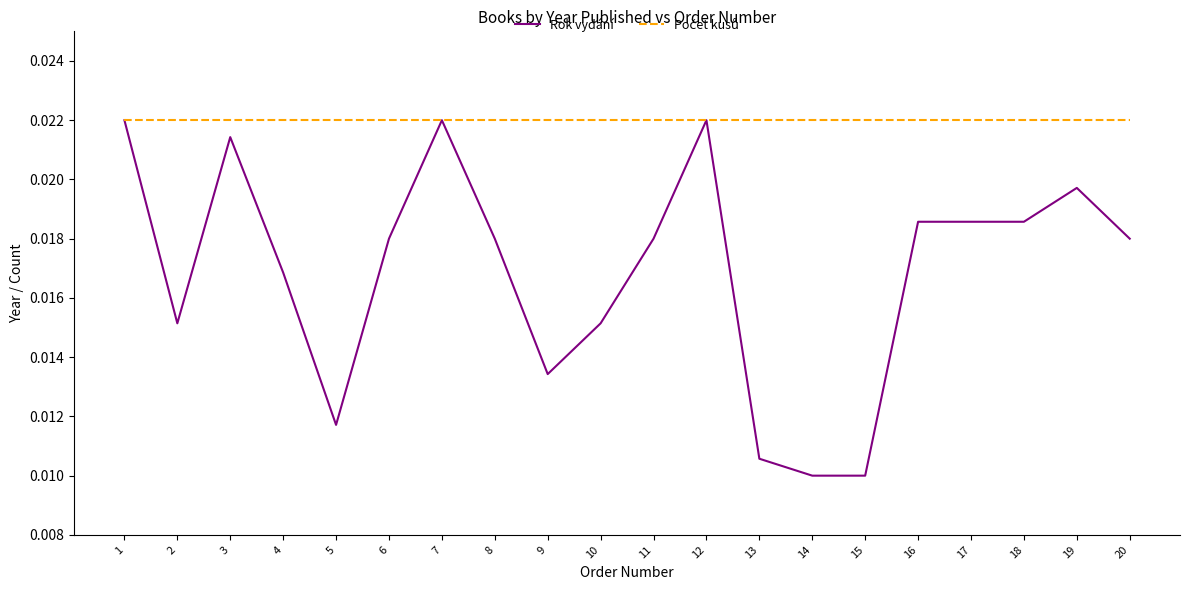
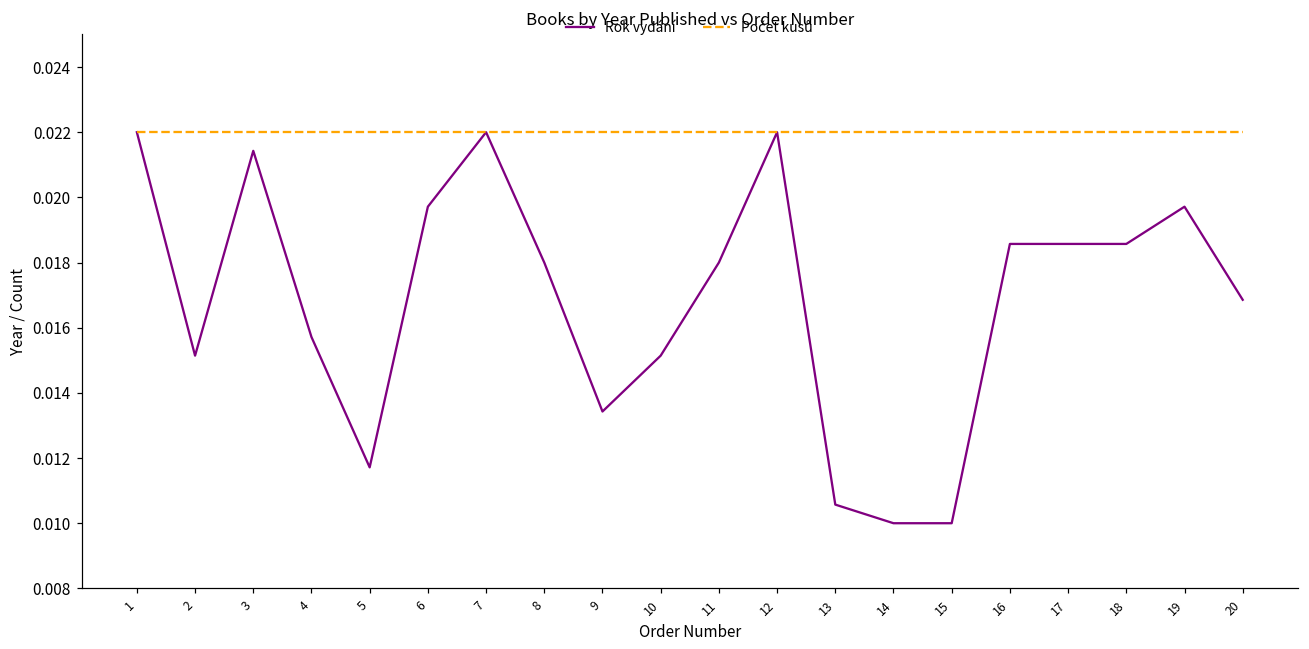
Rok vydání, 4: 0.0169 -> 0.0157
Rok vydání, 6: 0.0180 -> 0.0197
Rok vydání, 20: 0.0180 -> 0.0169
